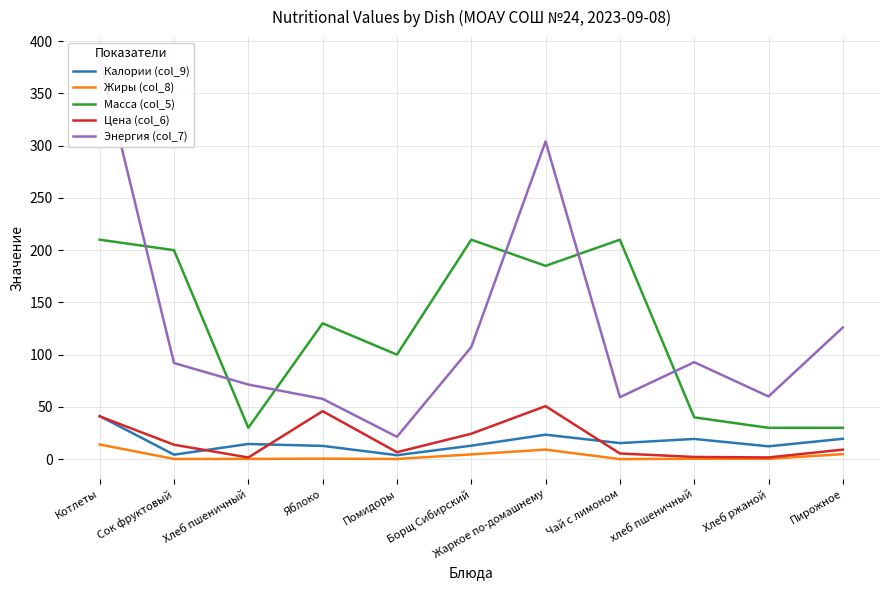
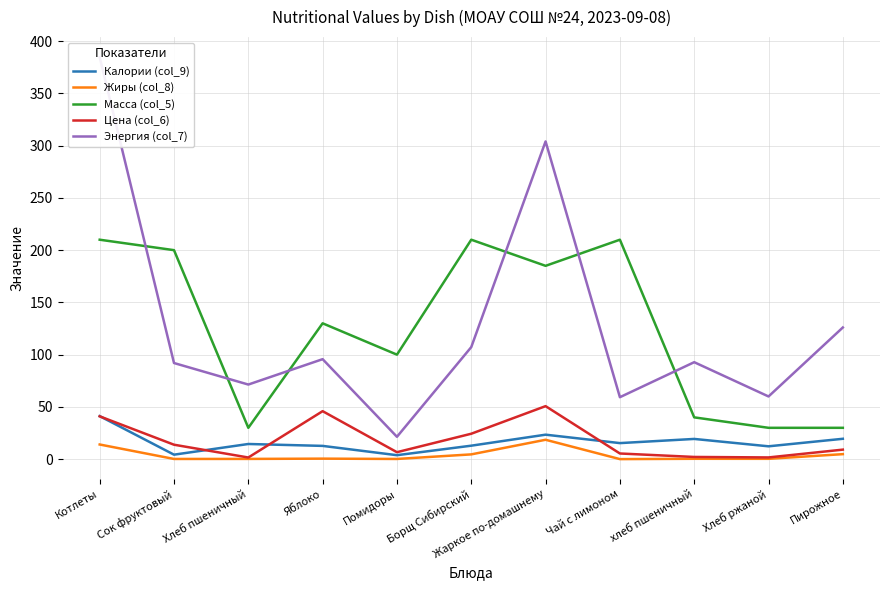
Энергия (col_7), Яблоко: 58 -> 96
Жиры (col_8), Жаркое по-домашнему: 9 -> 19
